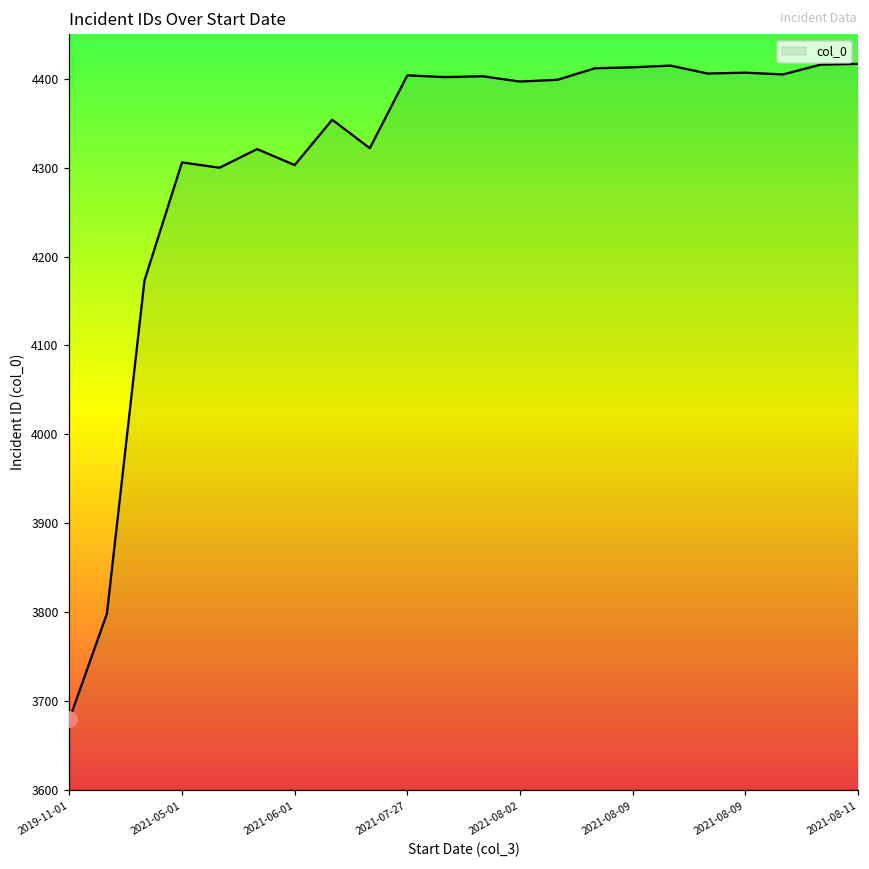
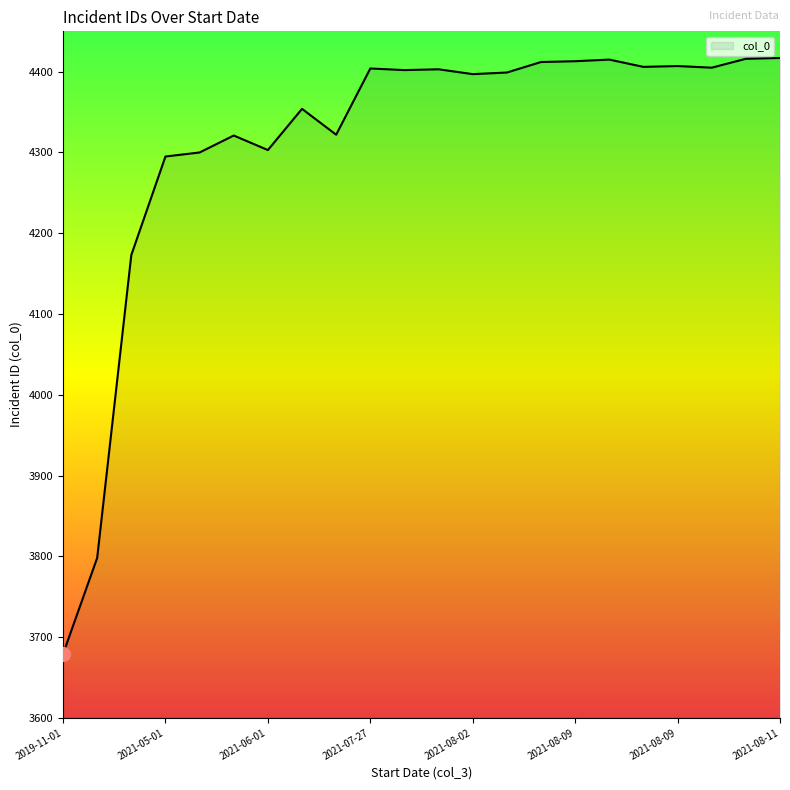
col_0, 2021-05-01: 4310 -> 4300
